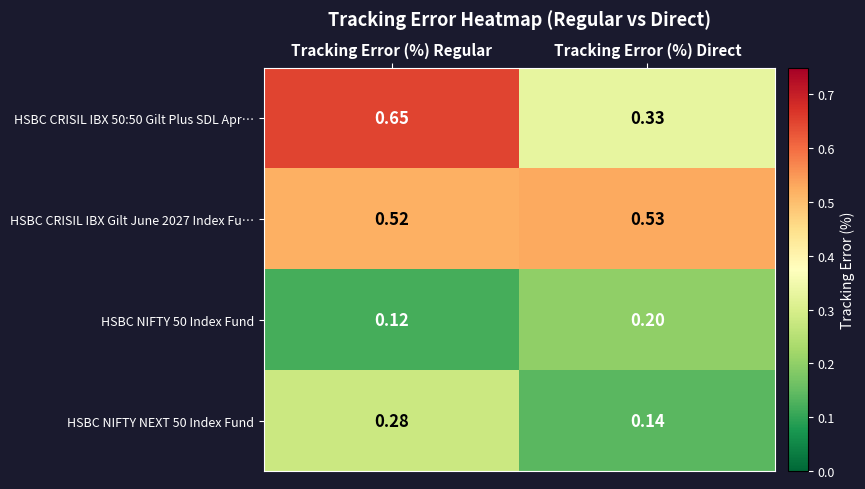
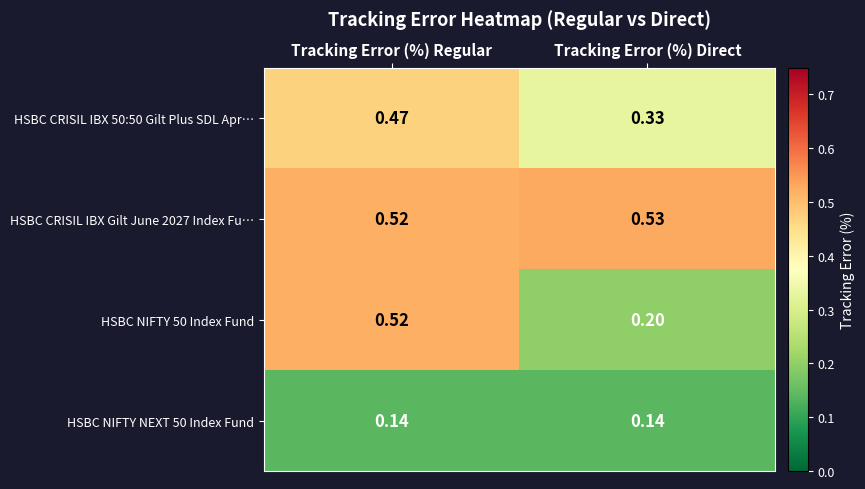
HSBC CRISIL IBX 50:50 Gilt Plus SDL Apr…, Tracking Error (%) Regular: 0.65 -> 0.47
HSBC NIFTY 50 Index Fund, Tracking Error (%) Regular: 0.12 -> 0.52
HSBC NIFTY NEXT 50 Index Fund, Tracking Error (%) Regular: 0.28 -> 0.14
